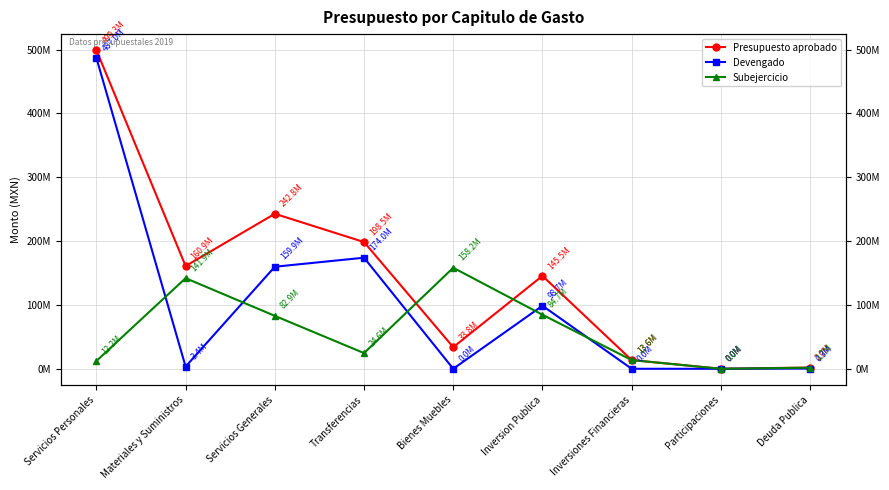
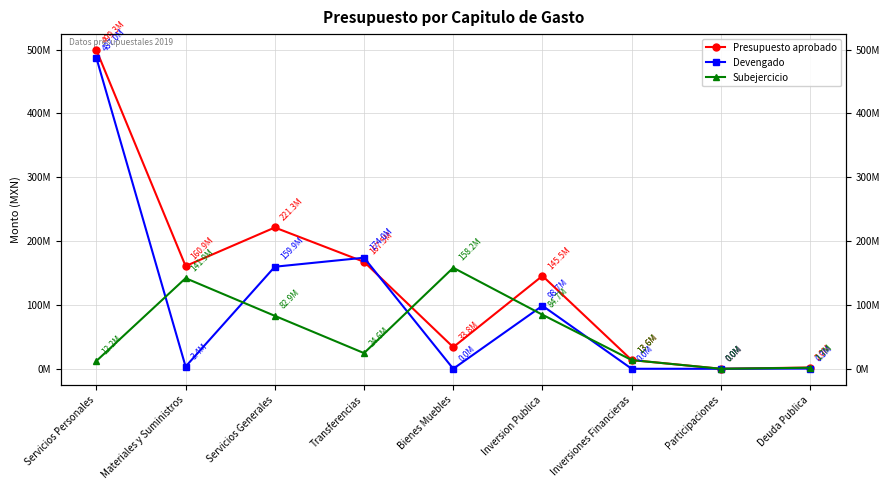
Presupuesto aprobado, Servicios Generales: 242.8M -> 221.3M
Presupuesto aprobado, Transferencias: 198.5M -> 167.5M
